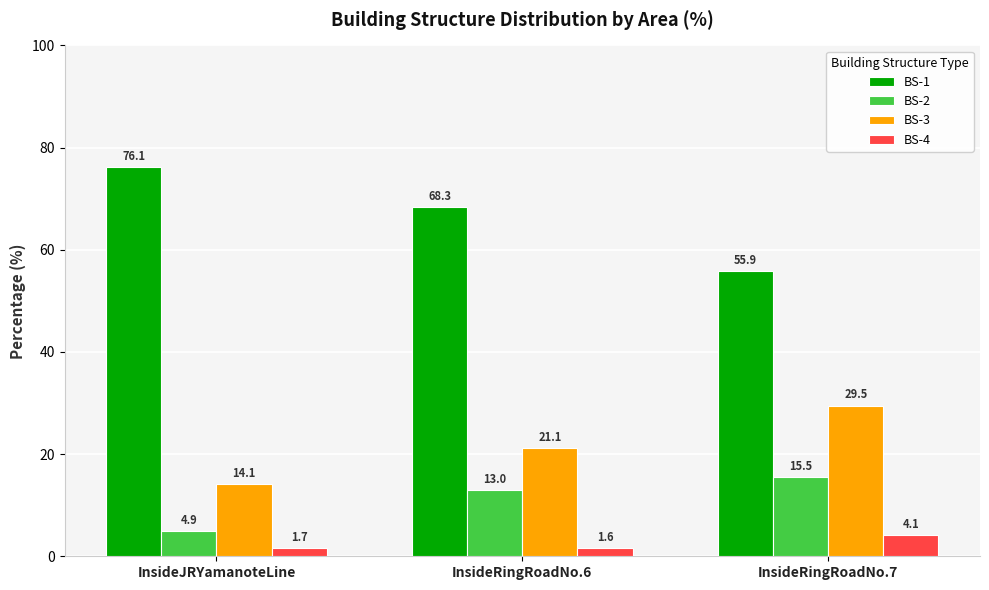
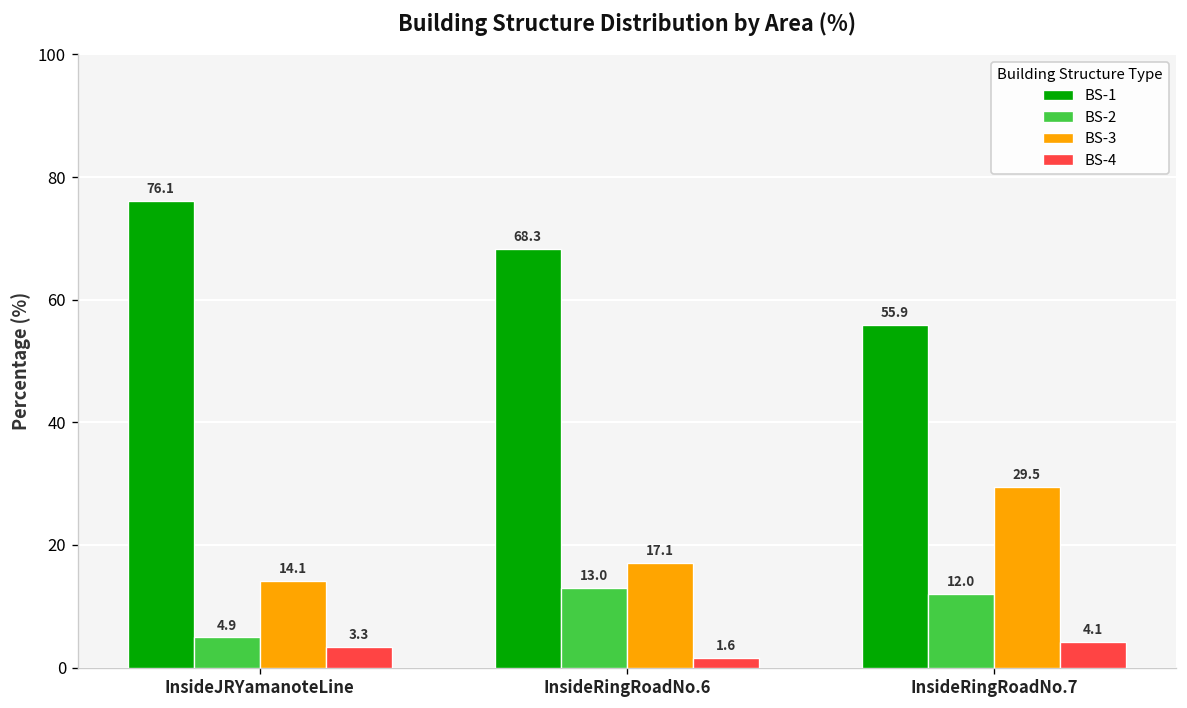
BS-4, InsideJRYamanoteLine: 1.7 -> 3.3
BS-3, InsideRingRoadNo.6: 21.1 -> 17.1
BS-2, InsideRingRoadNo.7: 15.5 -> 12.0
